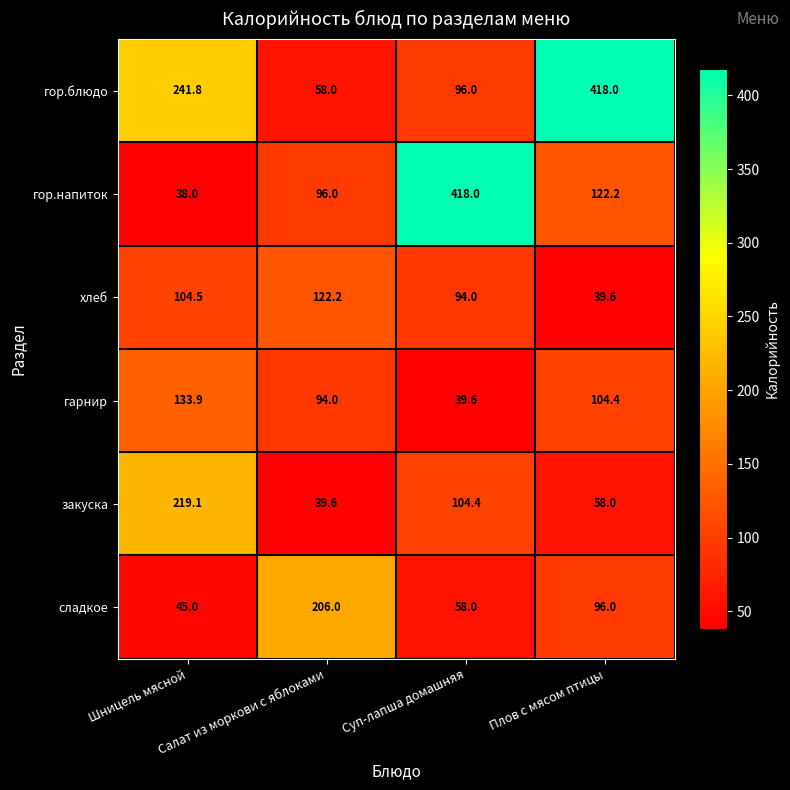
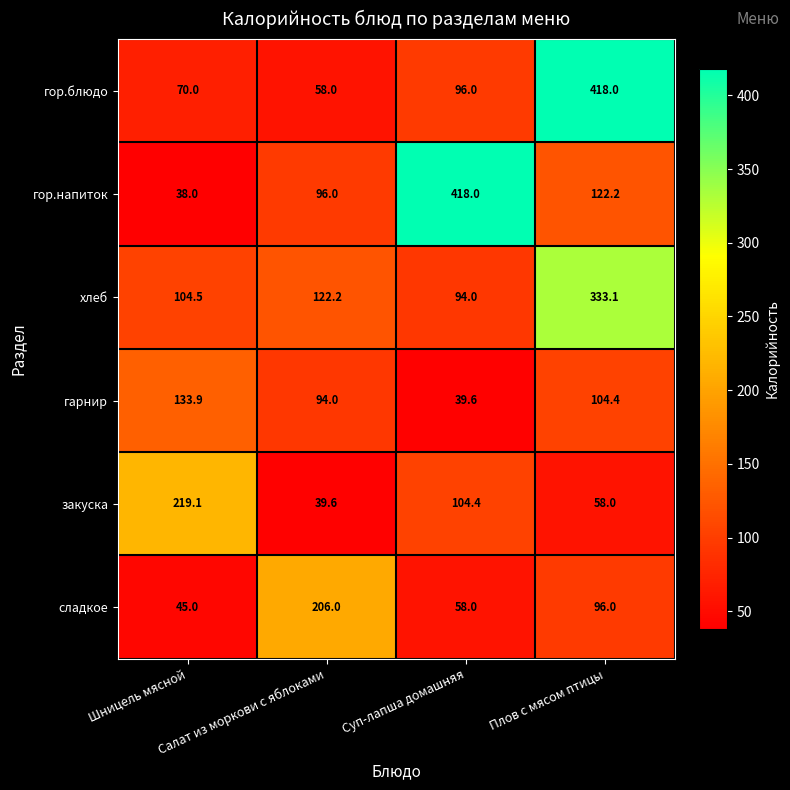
гор.блюдо, Шницель мясной: 241.8 -> 70.0
хлеб, Плов с мясом птицы: 39.6 -> 333.1
